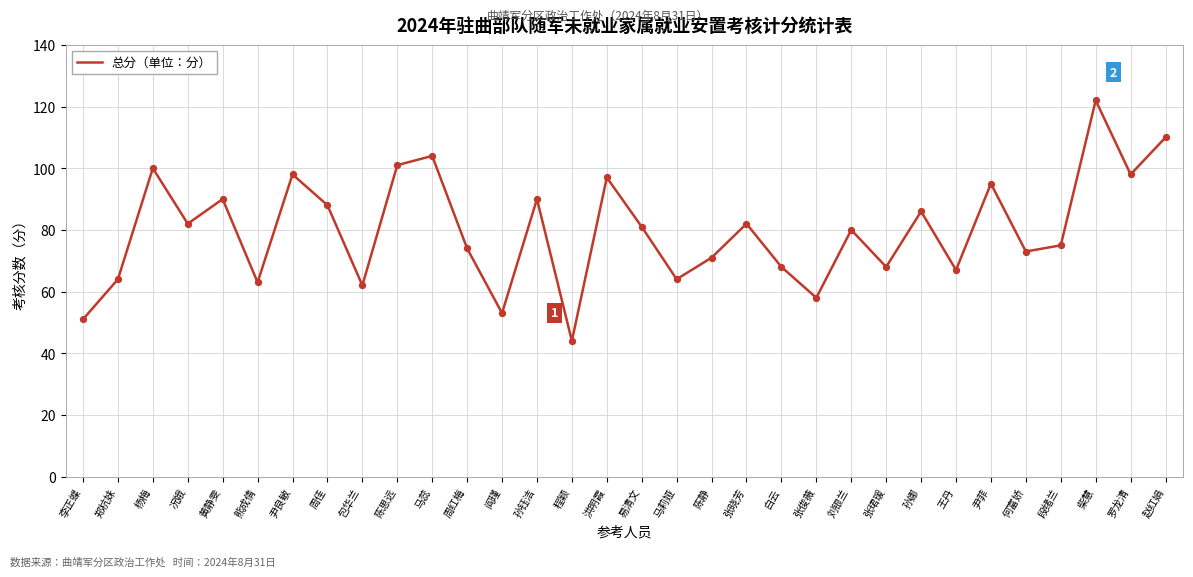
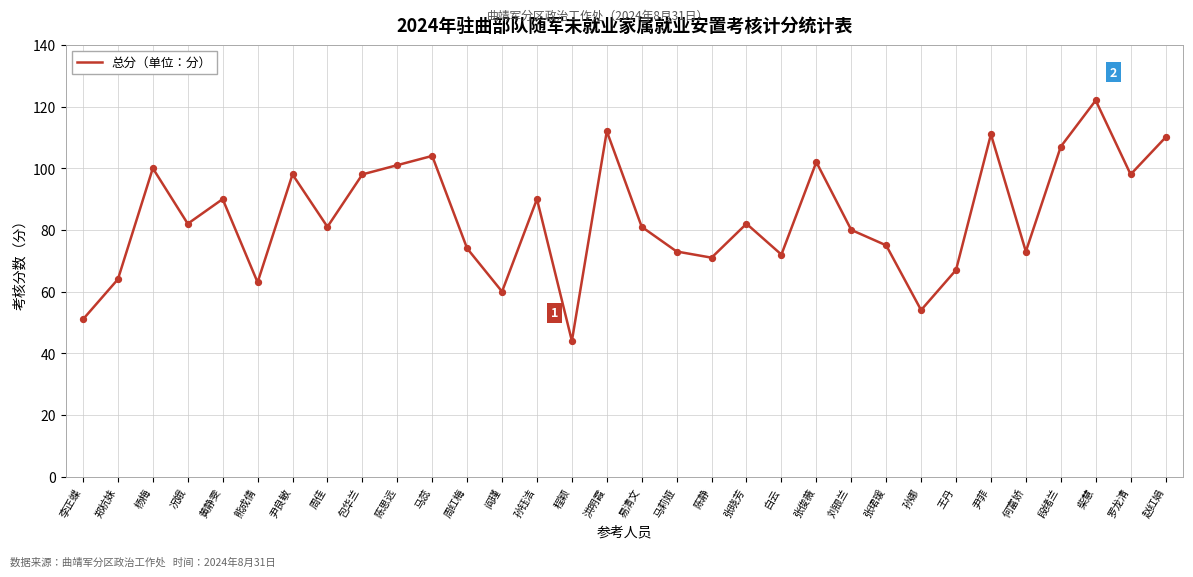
周佳: 88 -> 81
包华兰: 62 -> 98
阎瑾: 53 -> 60
洪明霞: 97 -> 112
马莉娅: 64 -> 73
白云: 68 -> 72
张俊薇: 58 -> 102
张珺瑗: 68 -> 75
孙娜: 86 -> 54
尹菲: 95 -> 111
段绪兰: 75 -> 107
